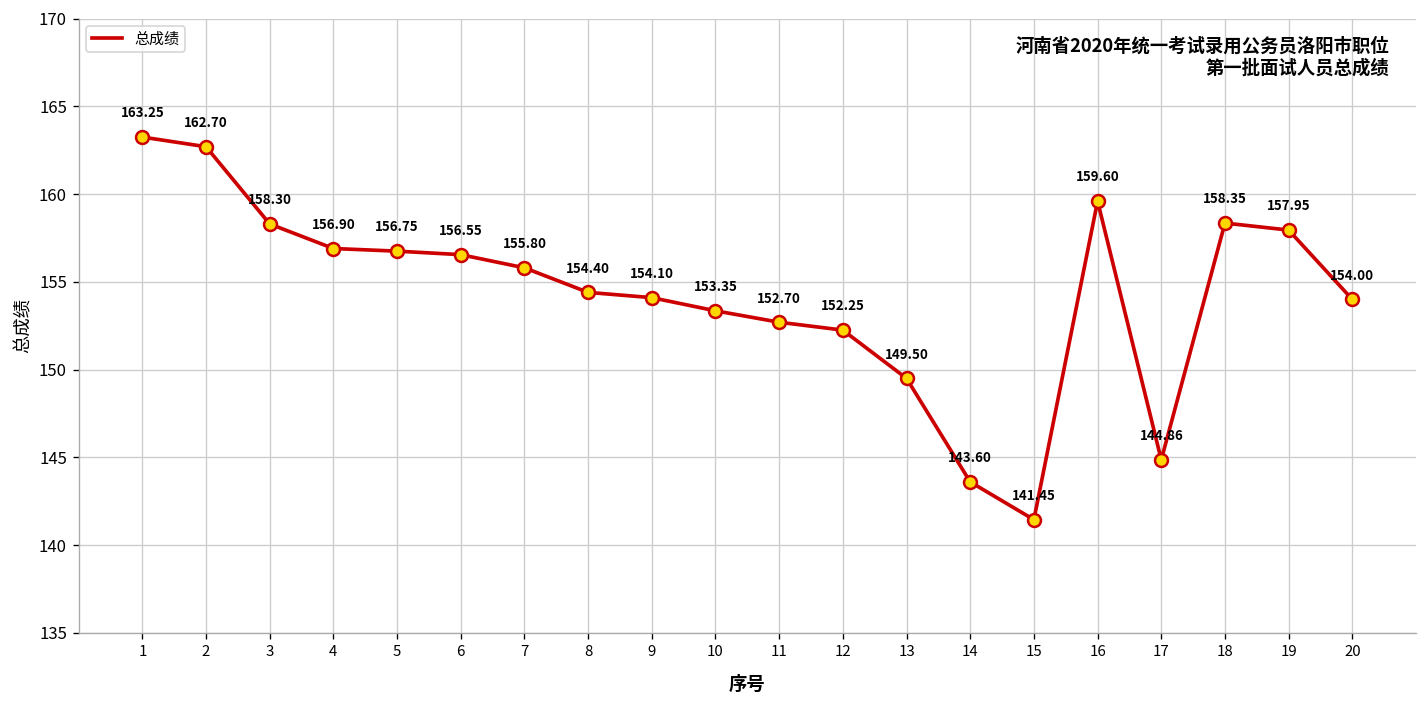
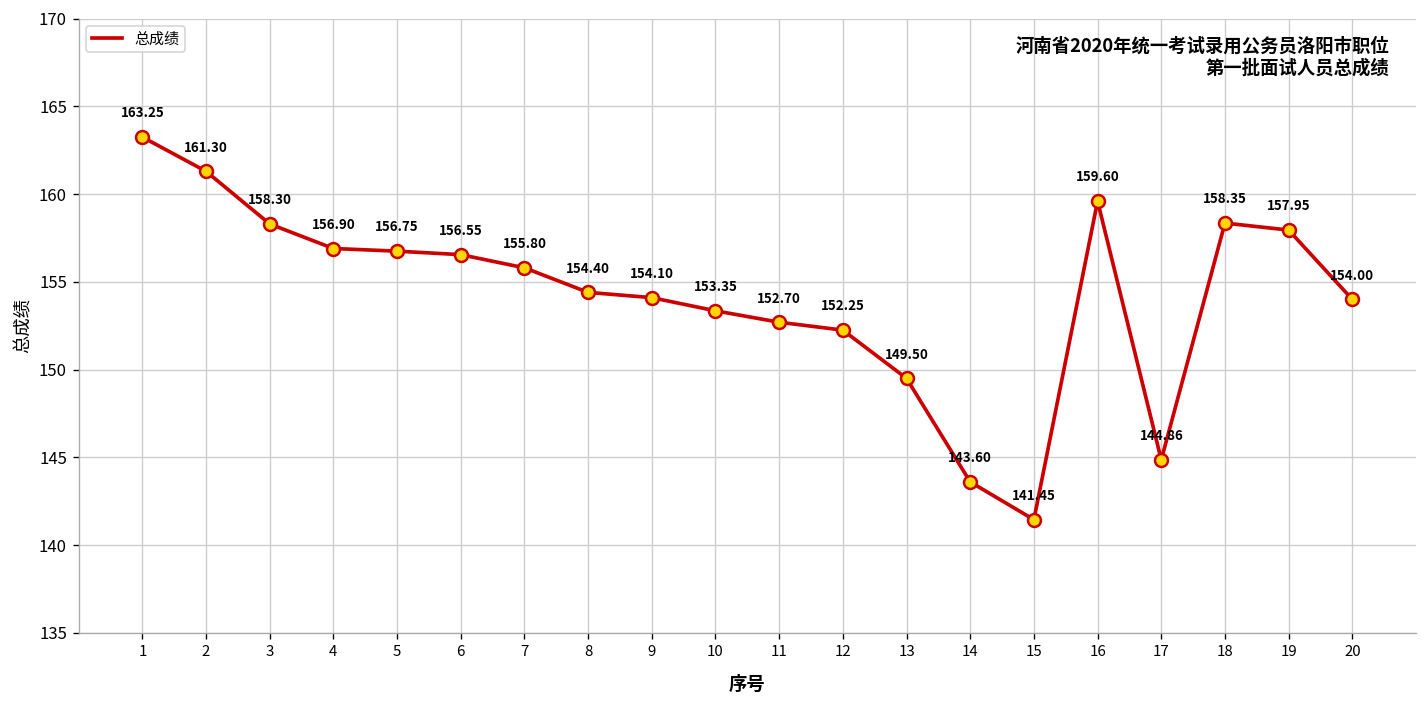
2: 162.70 -> 161.30
